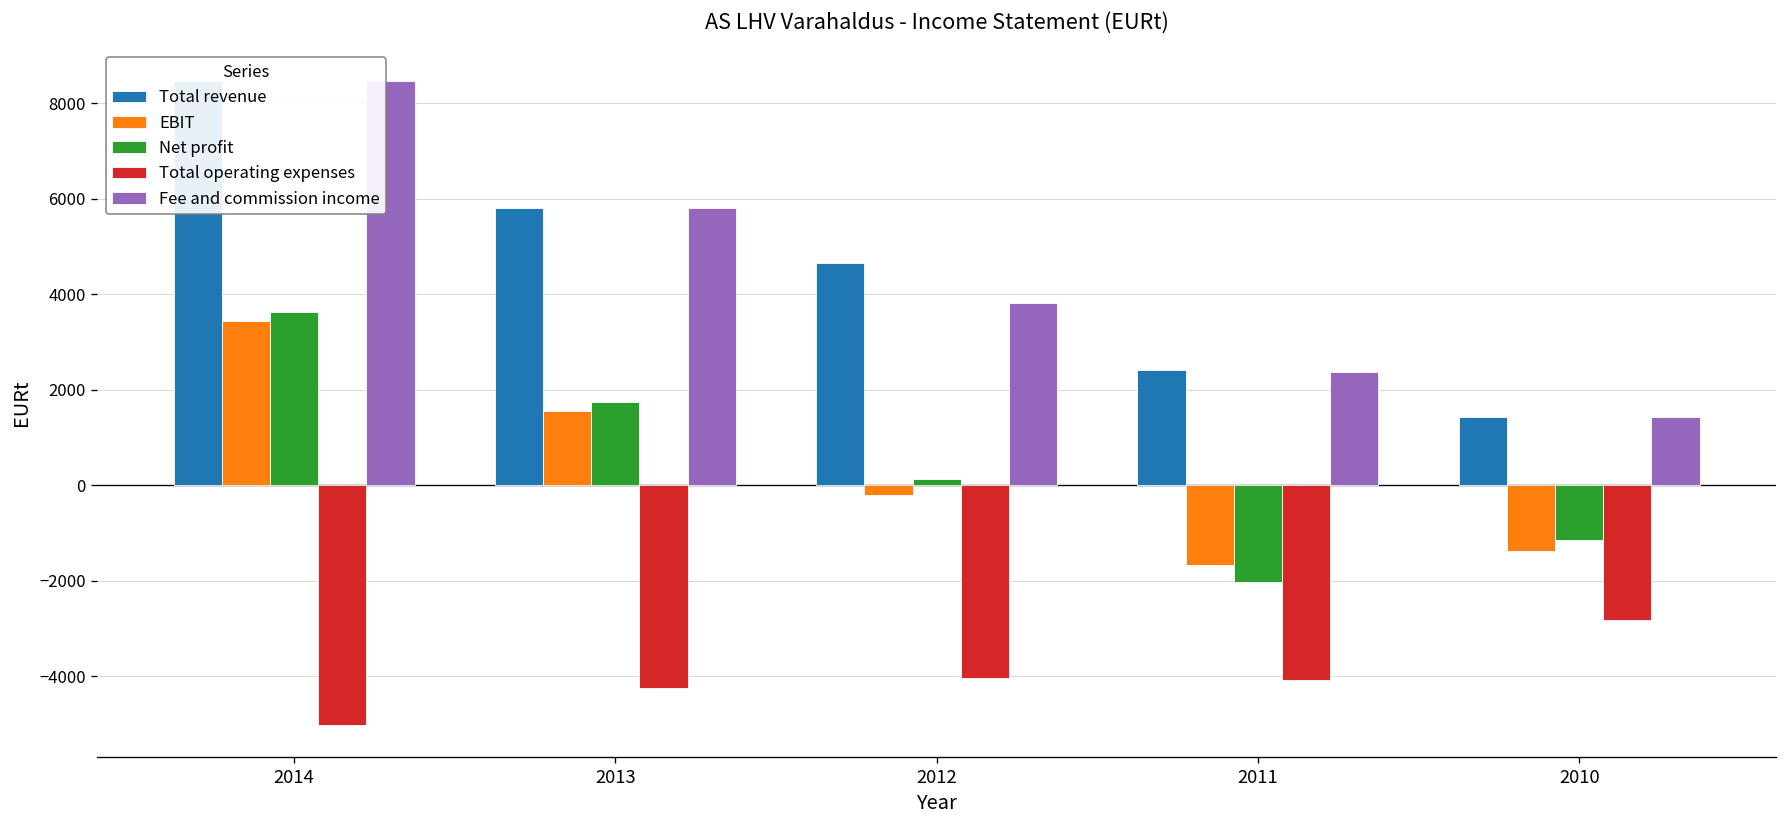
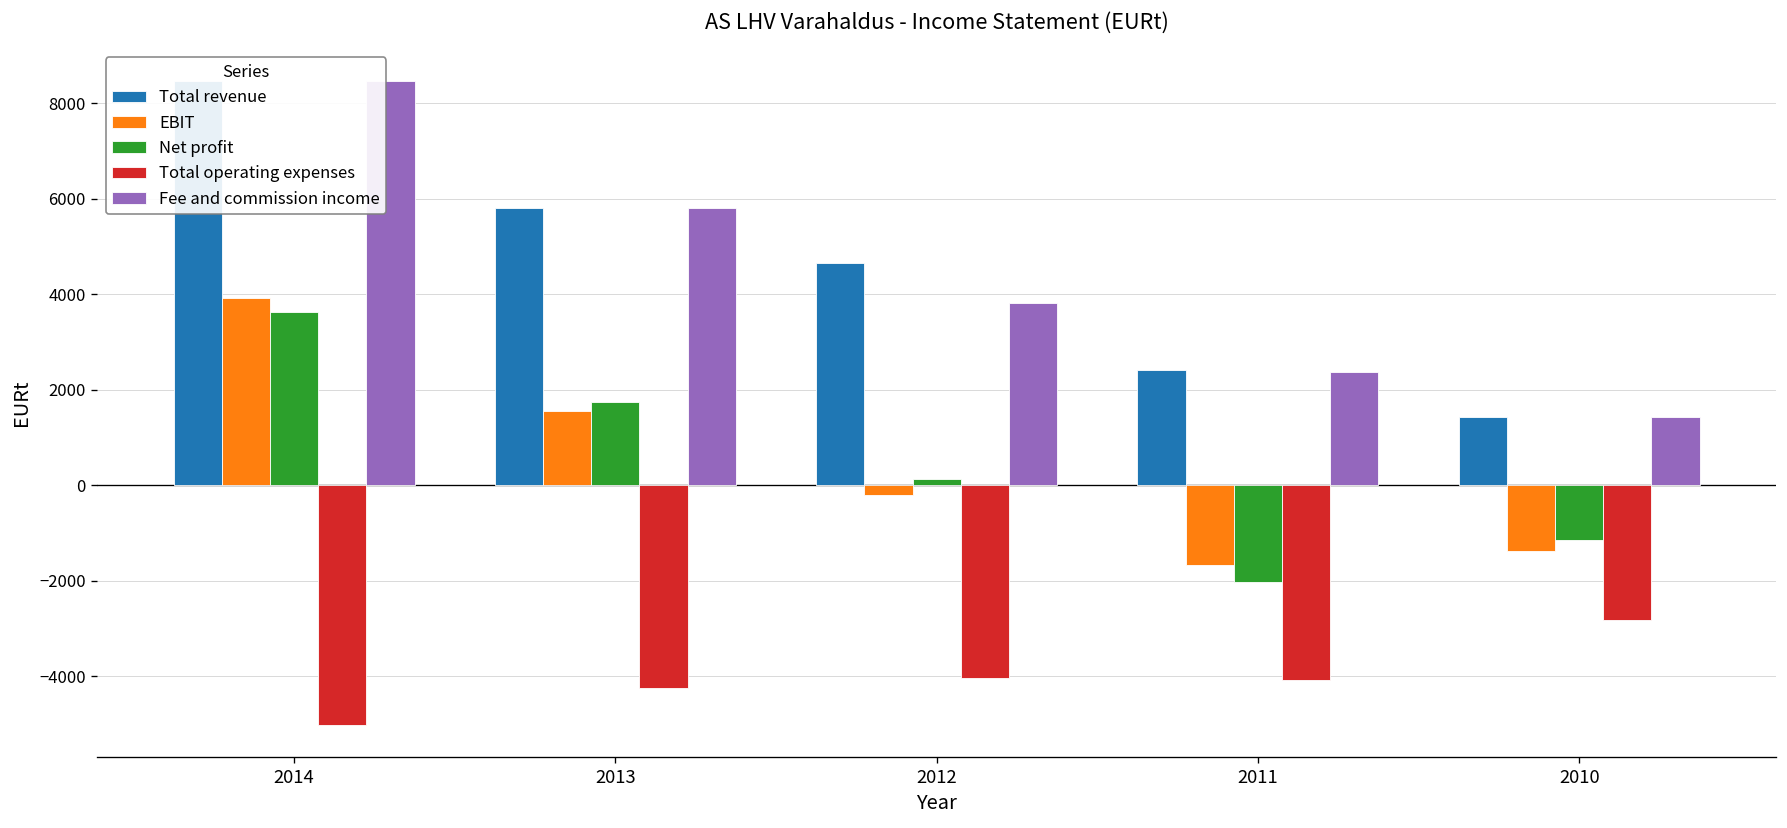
EBIT, 2014: 3400 -> 3900
